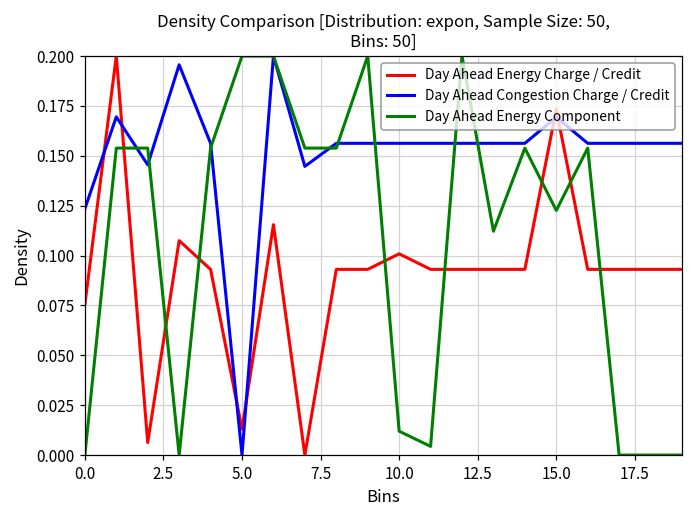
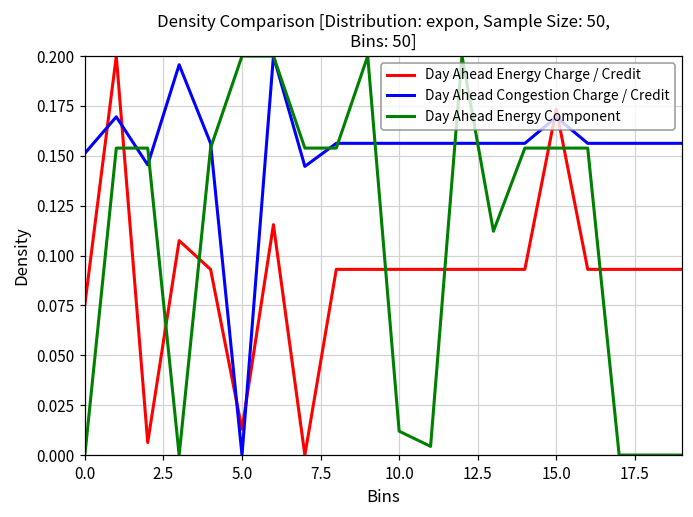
Day Ahead Congestion Charge / Credit, 0.0: 0.123 -> 0.151
Day Ahead Energy Charge / Credit, 10.0: 0.101 -> 0.093
Day Ahead Energy Component, 15.0: 0.123 -> 0.154
